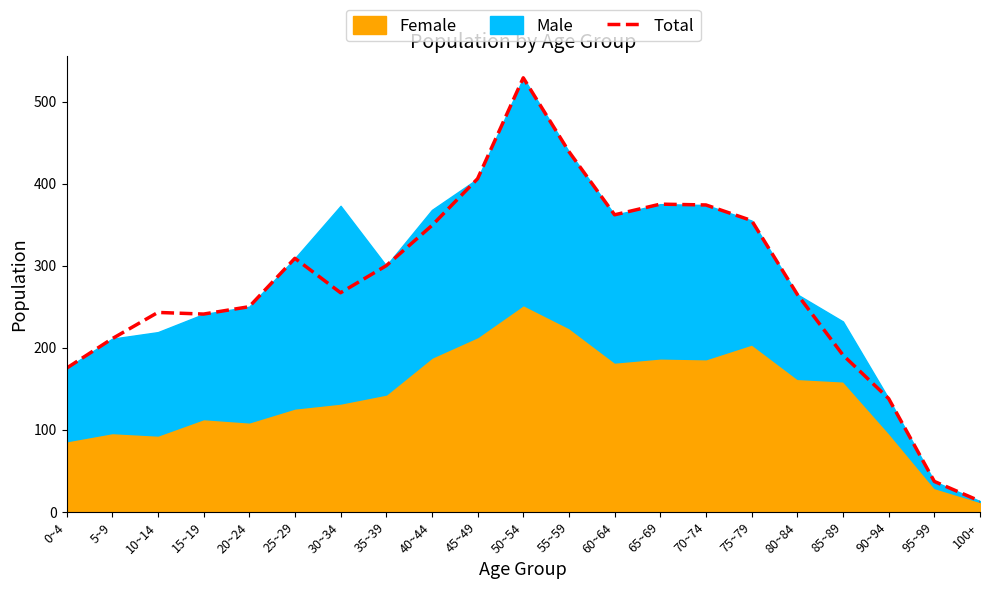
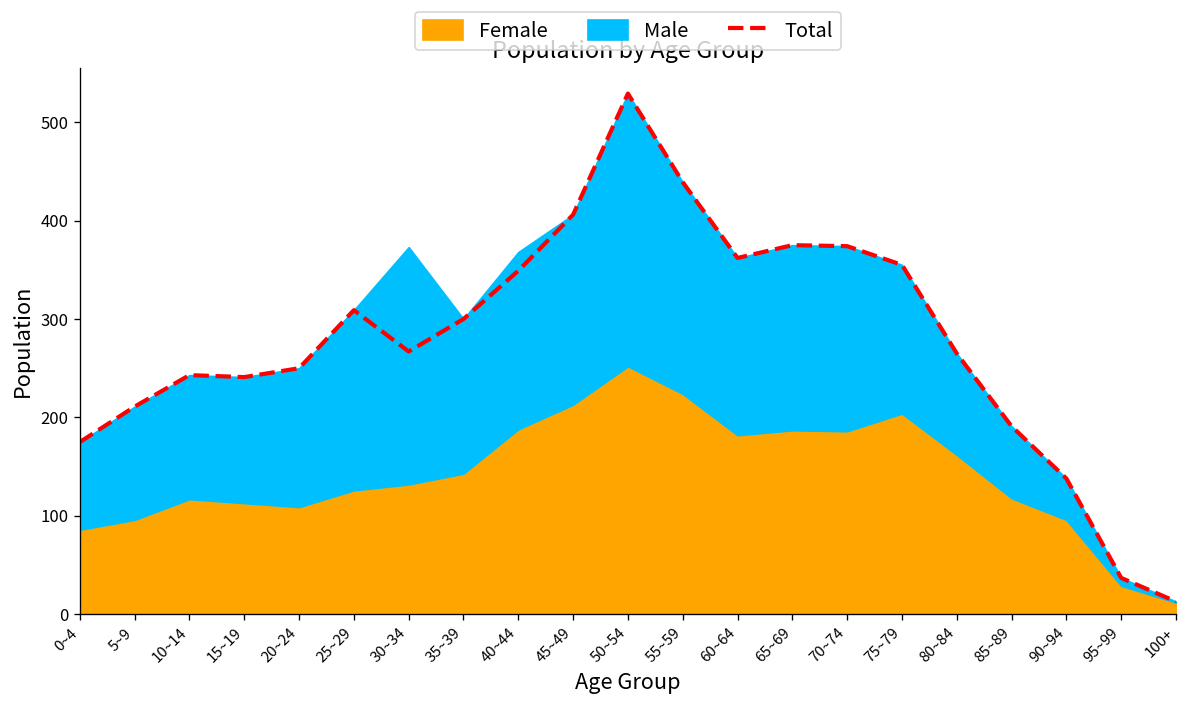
Female, 10~14: 90 -> 120
Female, 85~89: 160 -> 120
